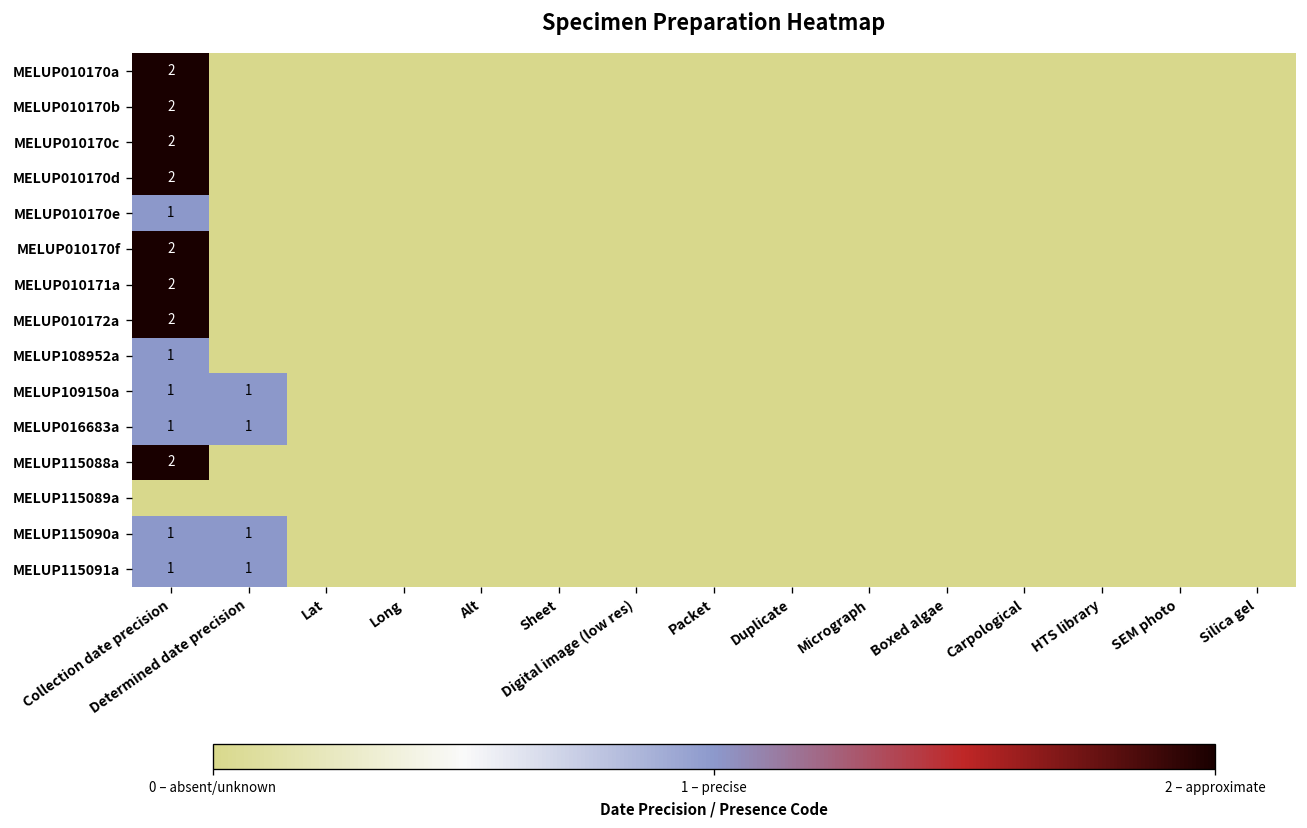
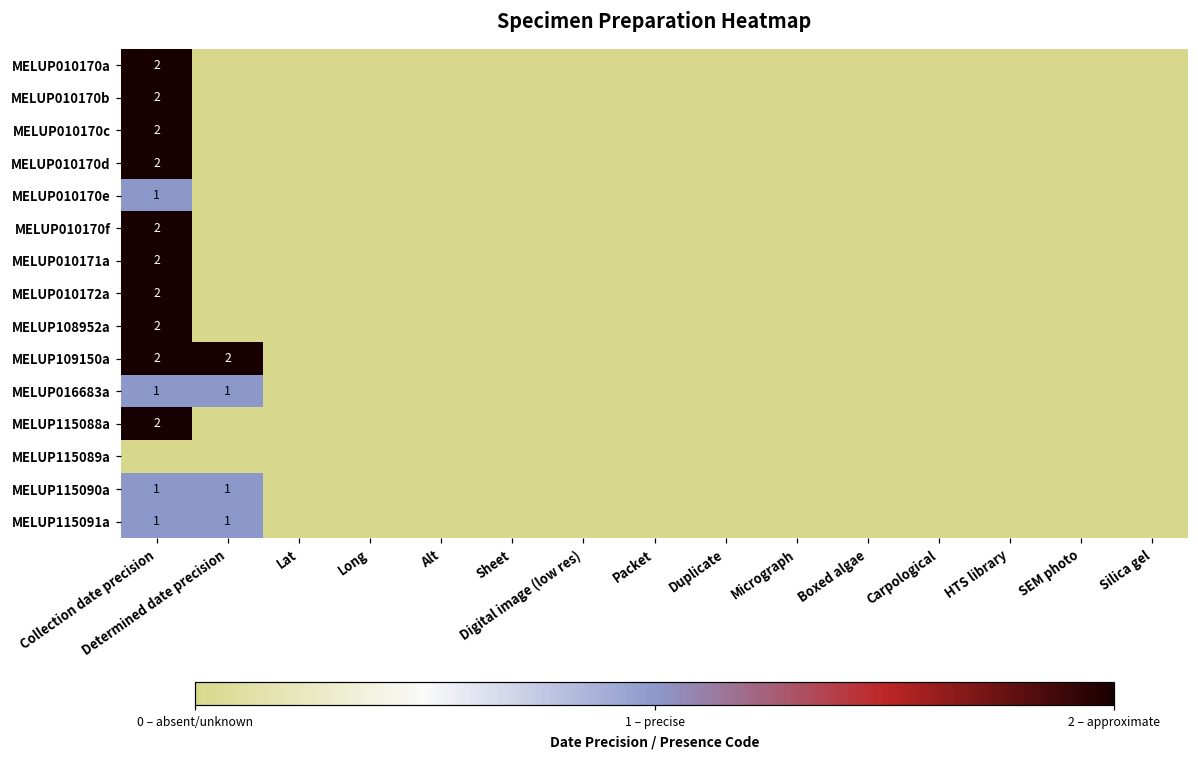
MELUP108952a, Collection date precision: 1 -> 2
MELUP109150a, Collection date precision: 1 -> 2
MELUP109150a, Determined date precision: 1 -> 2
